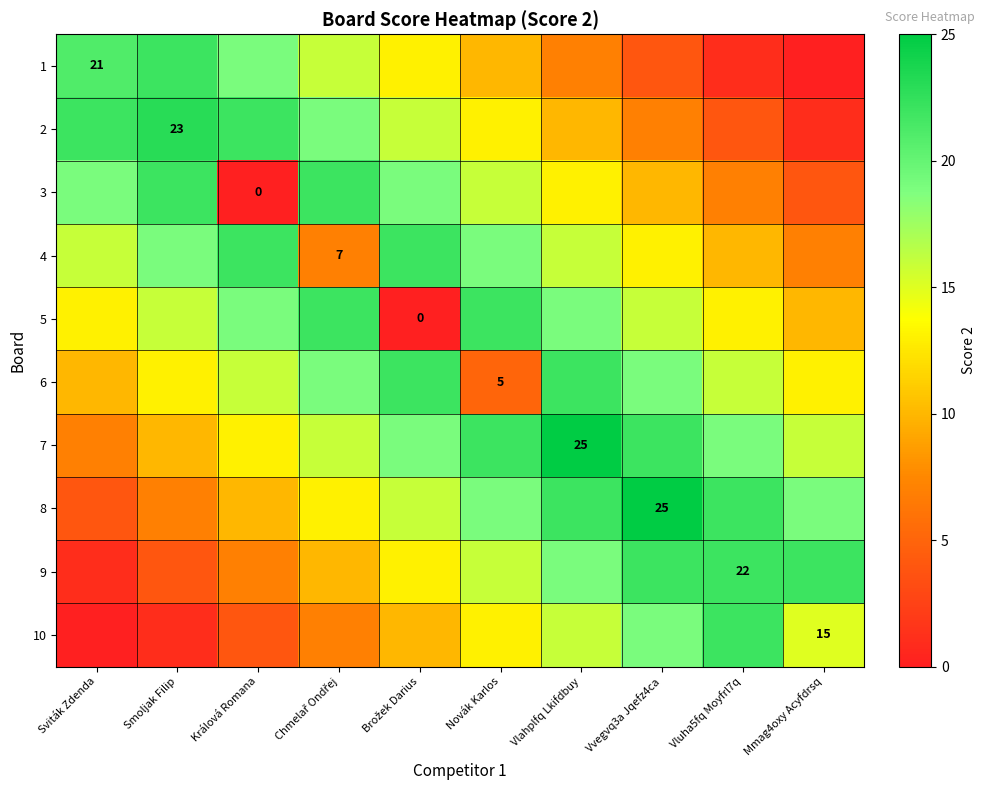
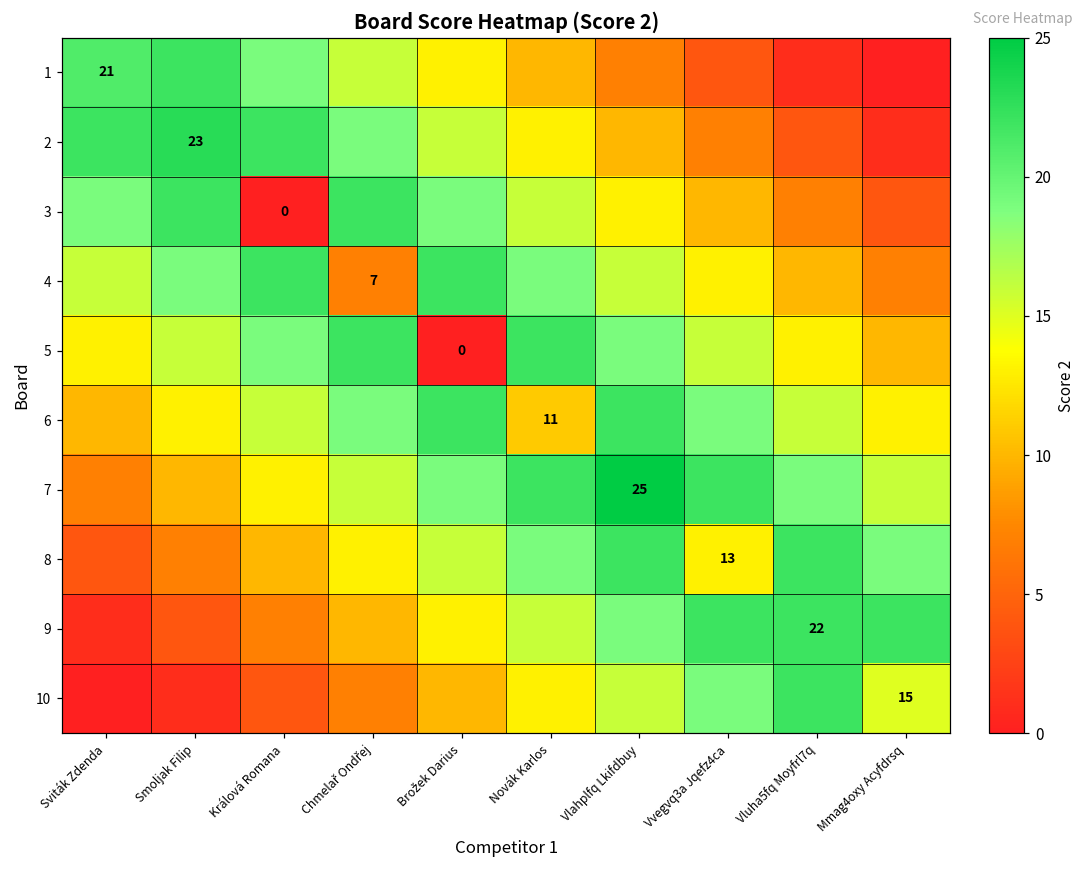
6, Novák Karlos: 5 -> 11
8, Vvegvq3a Jqefz4ca: 25 -> 13
